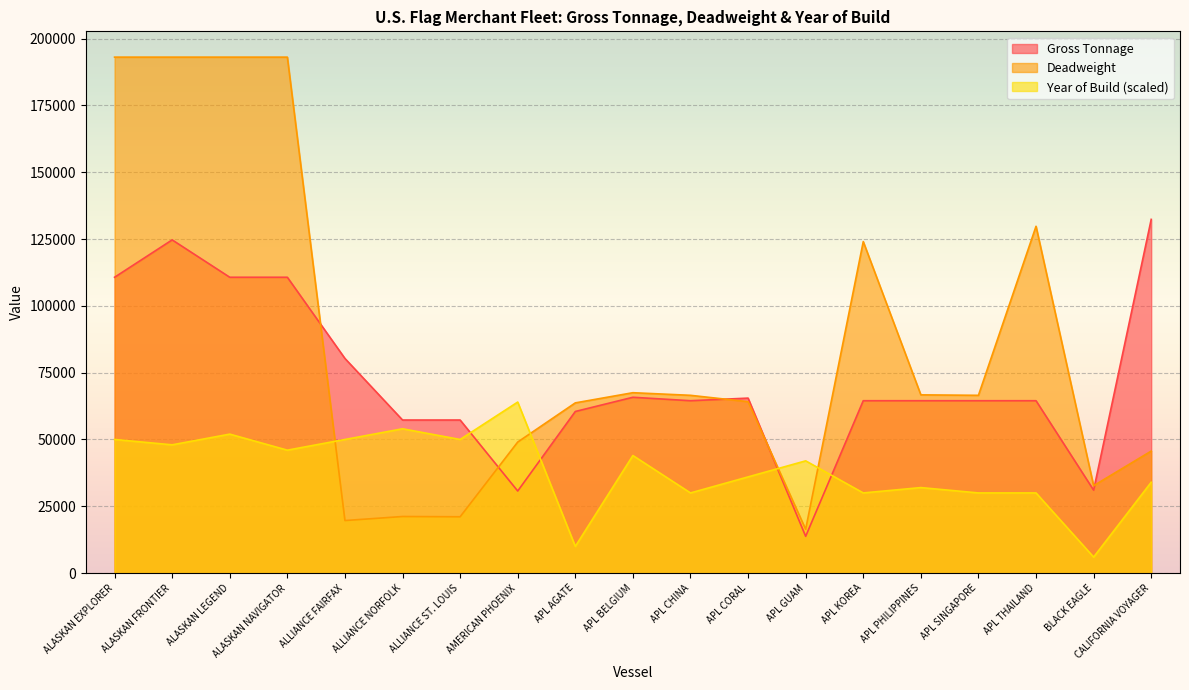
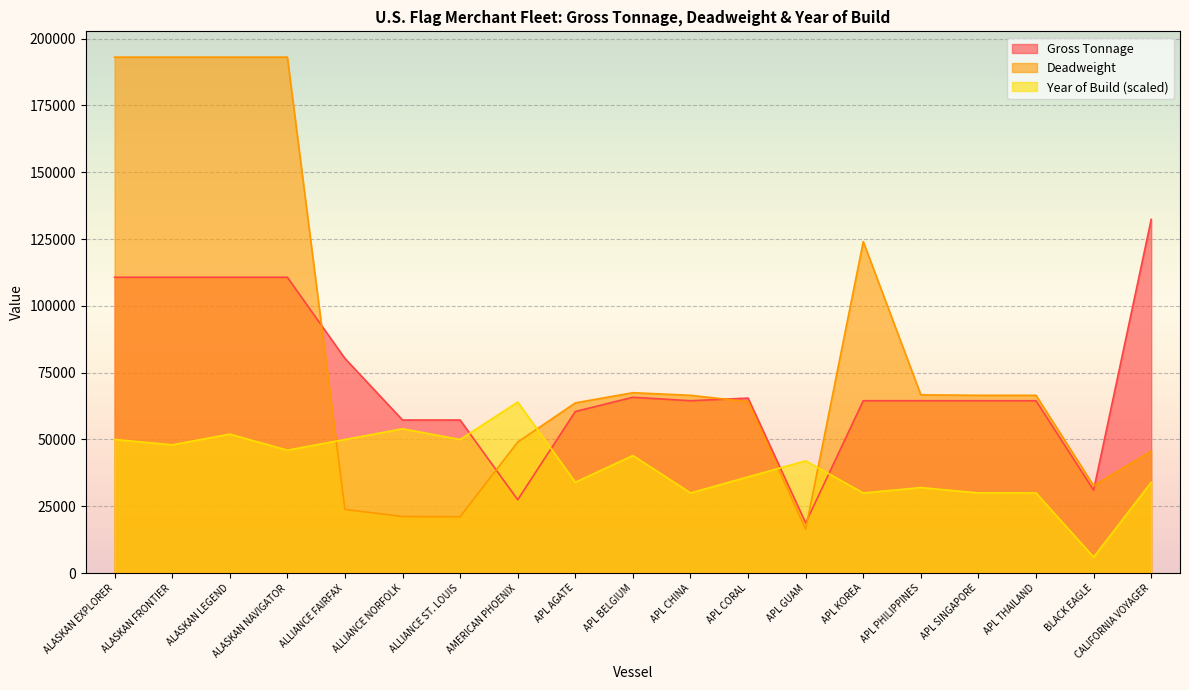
Gross Tonnage, ALASKAN FRONTIER: 125000 -> 111000
Deadweight, ALLIANCE FAIRFAX: 20000 -> 24000
Gross Tonnage, AMERICAN PHOENIX: 31000 -> 27000
Year of Build (scaled), APL AGATE: 10000 -> 34000
Gross Tonnage, APL GUAM: 14000 -> 19000
Deadweight, APL THAILAND: 130000 -> 67000
